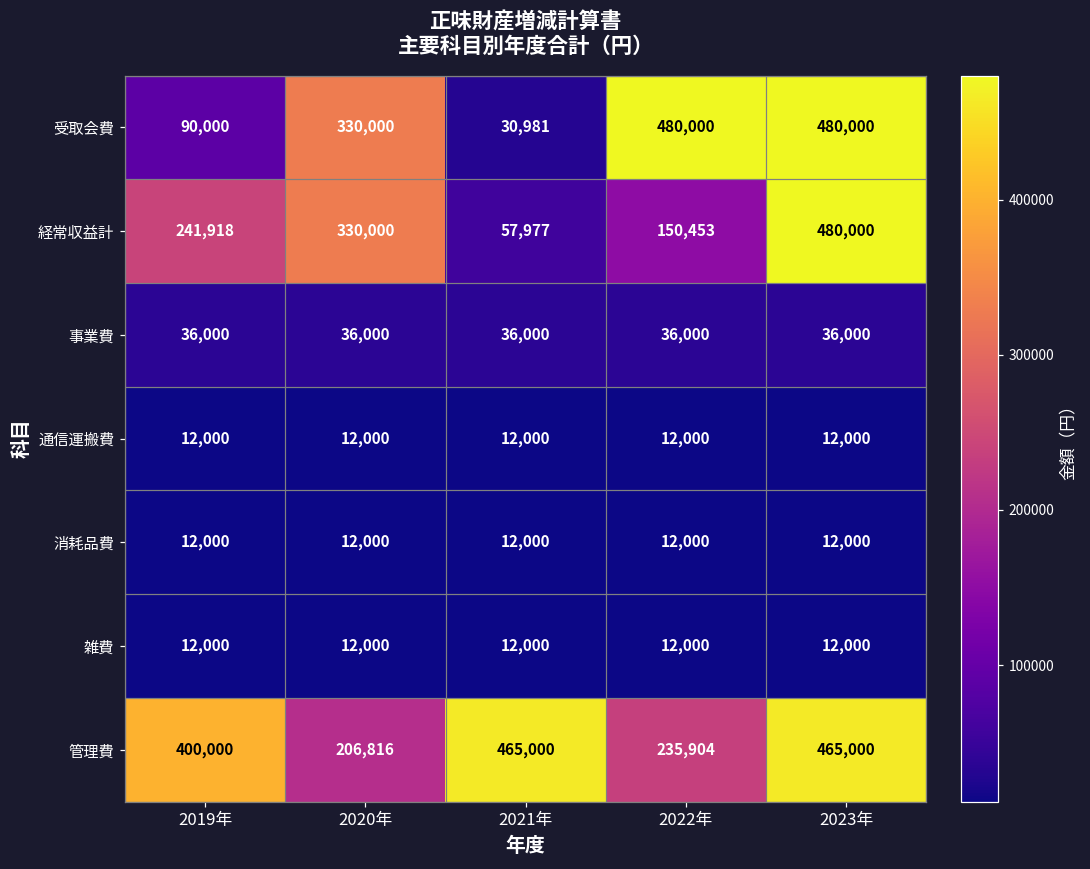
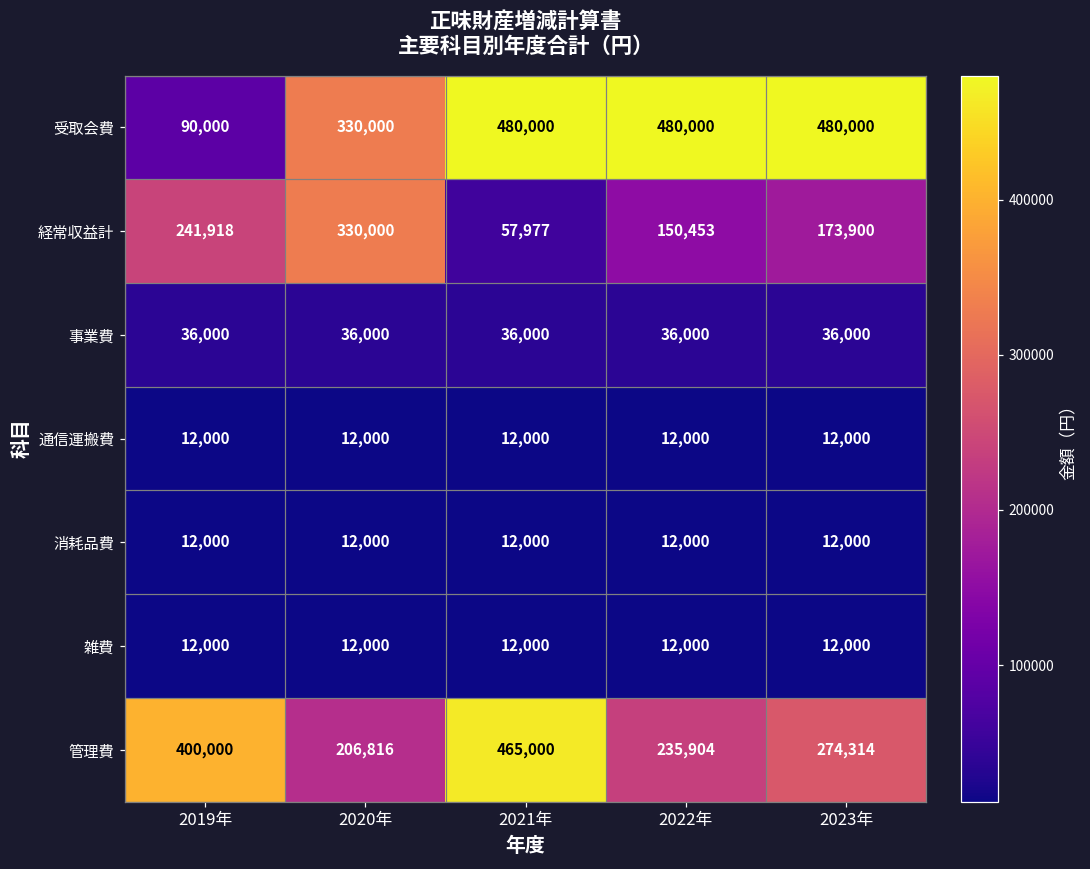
受取会費, 2021年: 30,981 -> 480,000
経常収益計, 2023年: 480,000 -> 173,900
管理費, 2023年: 465,000 -> 274,314
